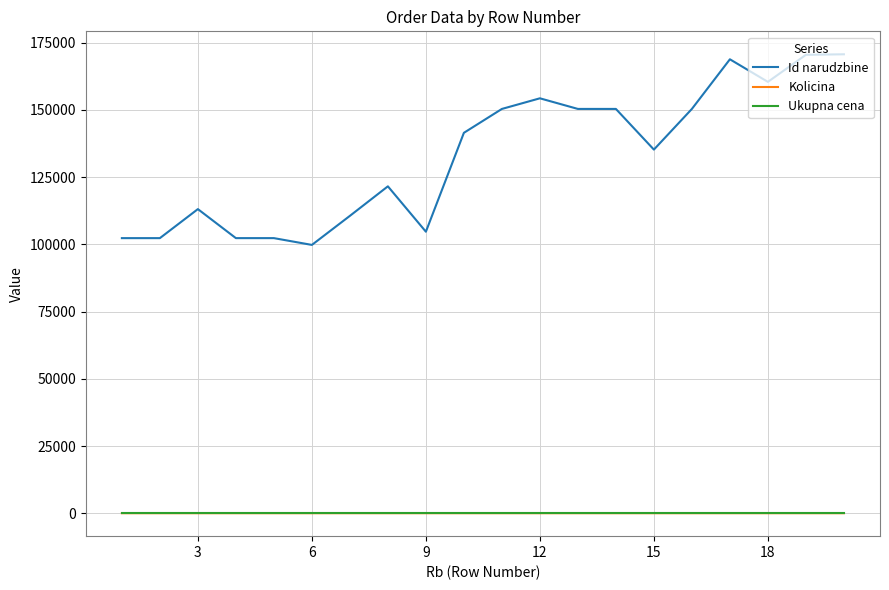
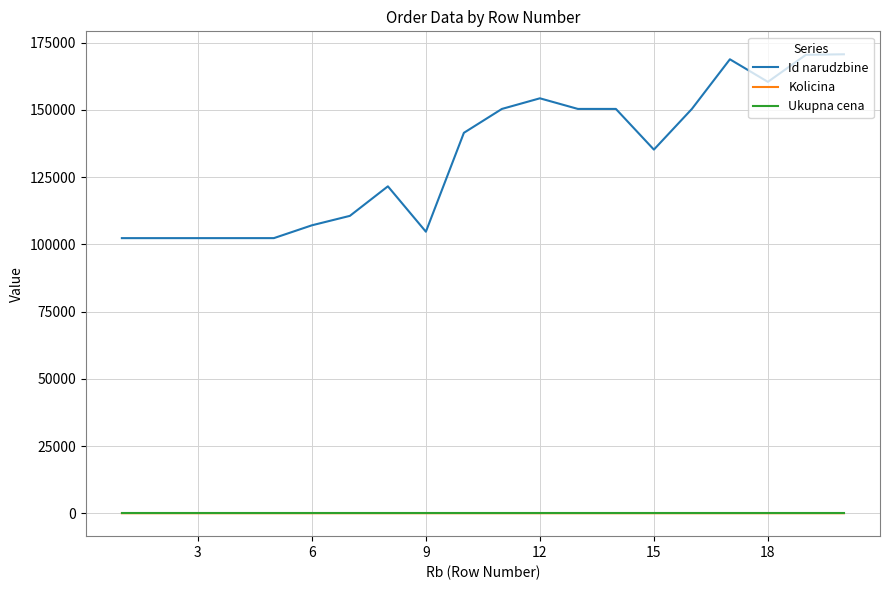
Id narudzbine, 3: 113000 -> 102000
Id narudzbine, 6: 100000 -> 107000
